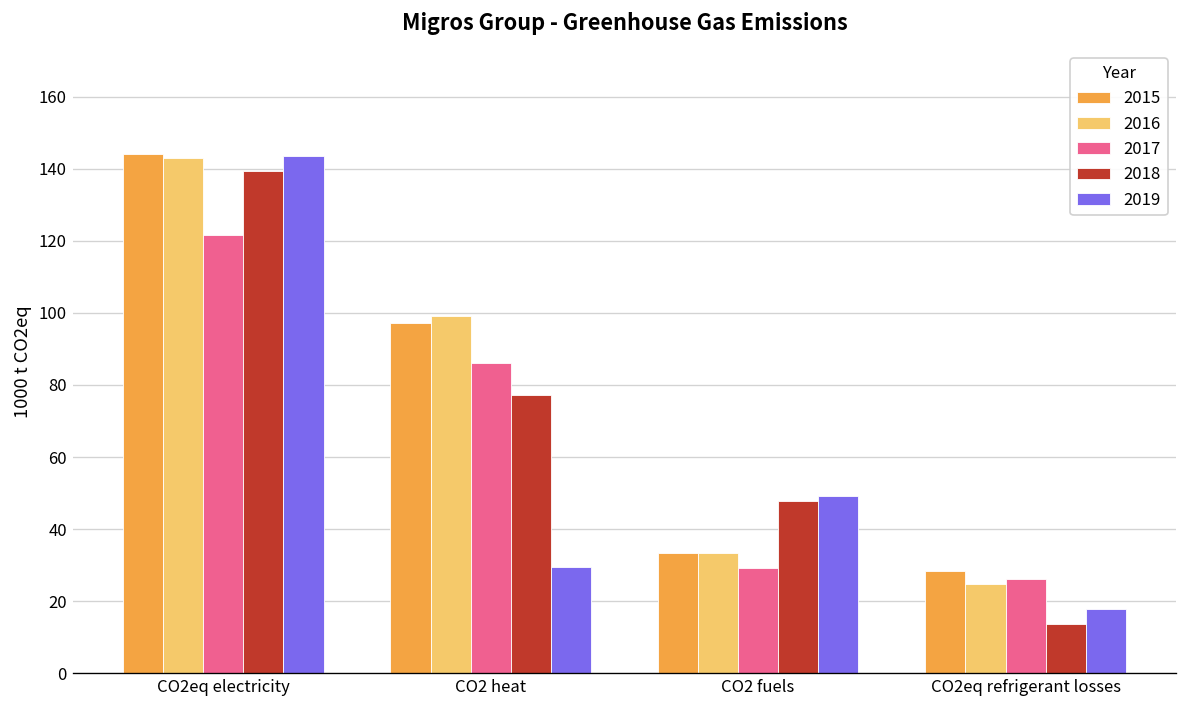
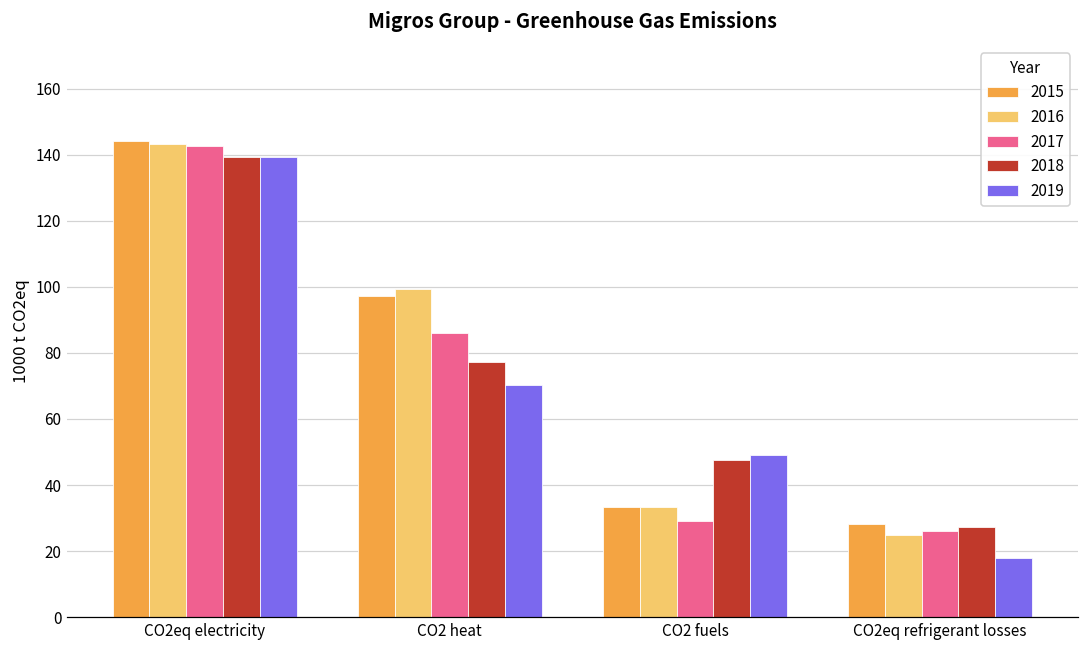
2017, CO2eq electricity: 122 -> 143
2019, CO2eq electricity: 144 -> 139
2019, CO2 heat: 29 -> 70
2018, CO2eq refrigerant losses: 14 -> 27
